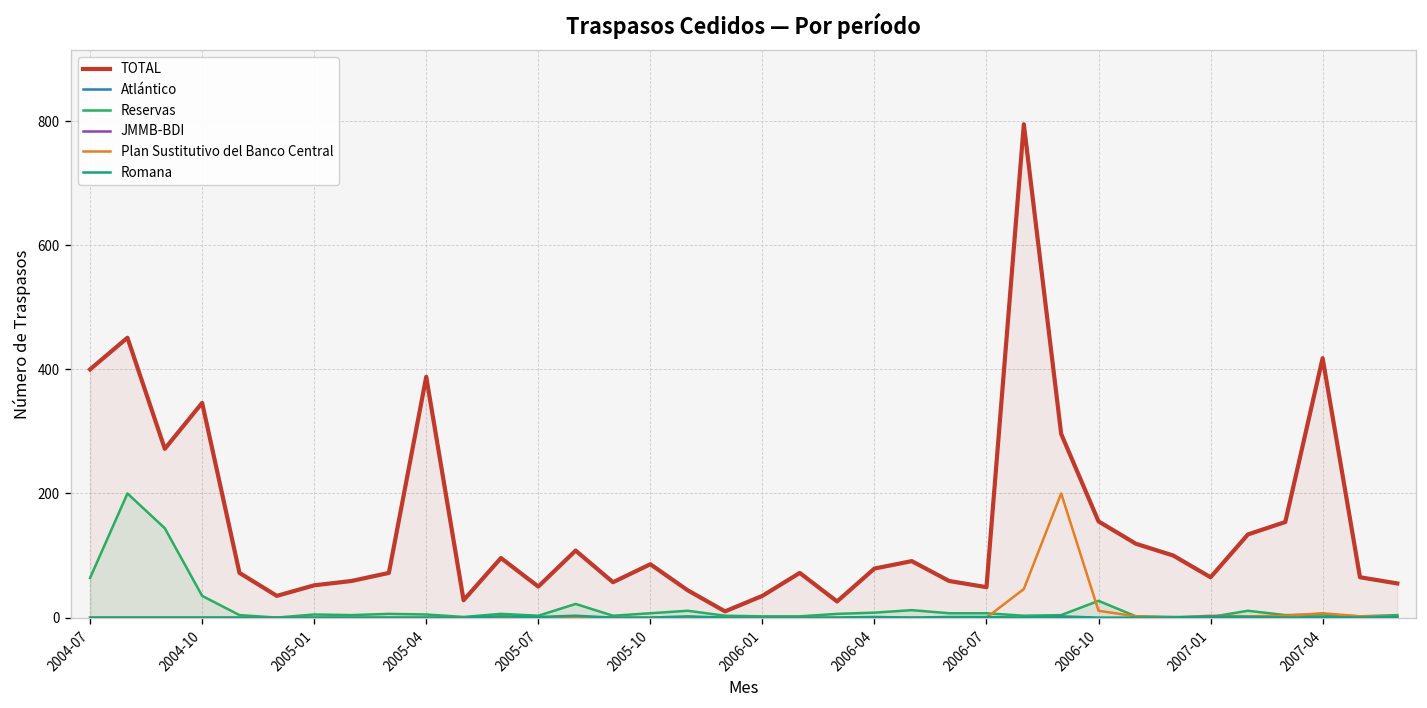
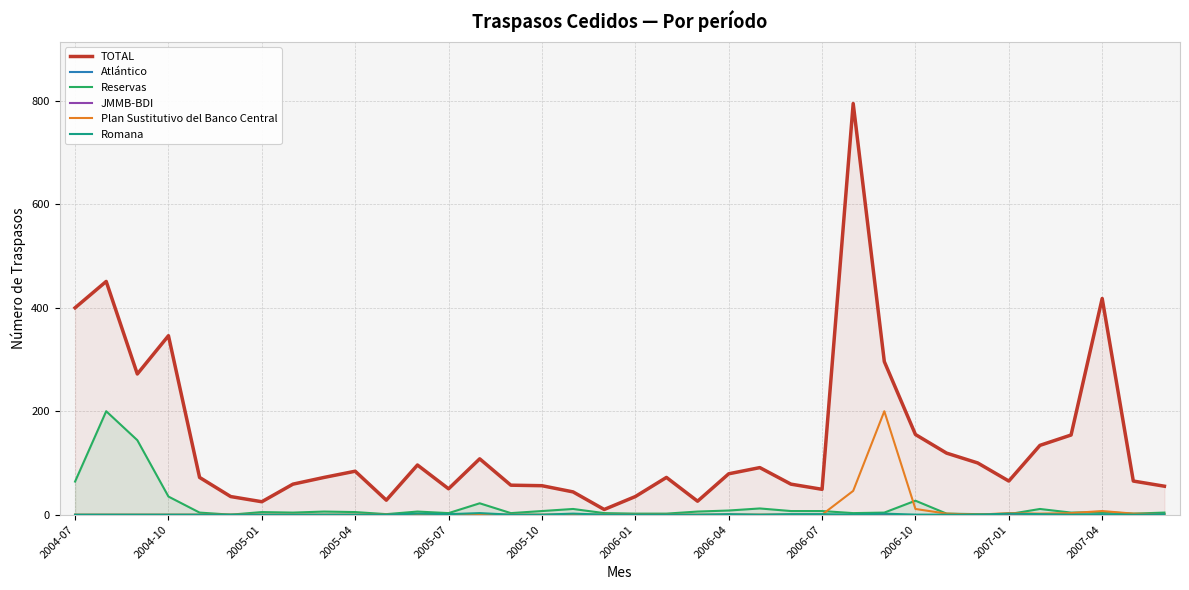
TOTAL, 2005-01: 50 -> 30
TOTAL, 2005-04: 390 -> 80
TOTAL, 2005-10: 90 -> 60
